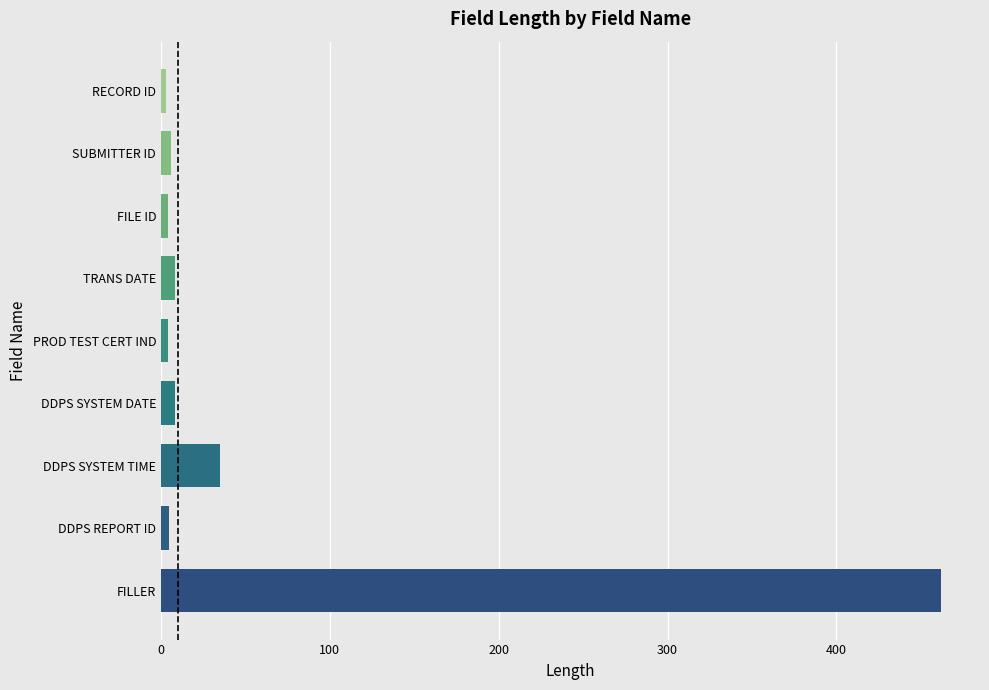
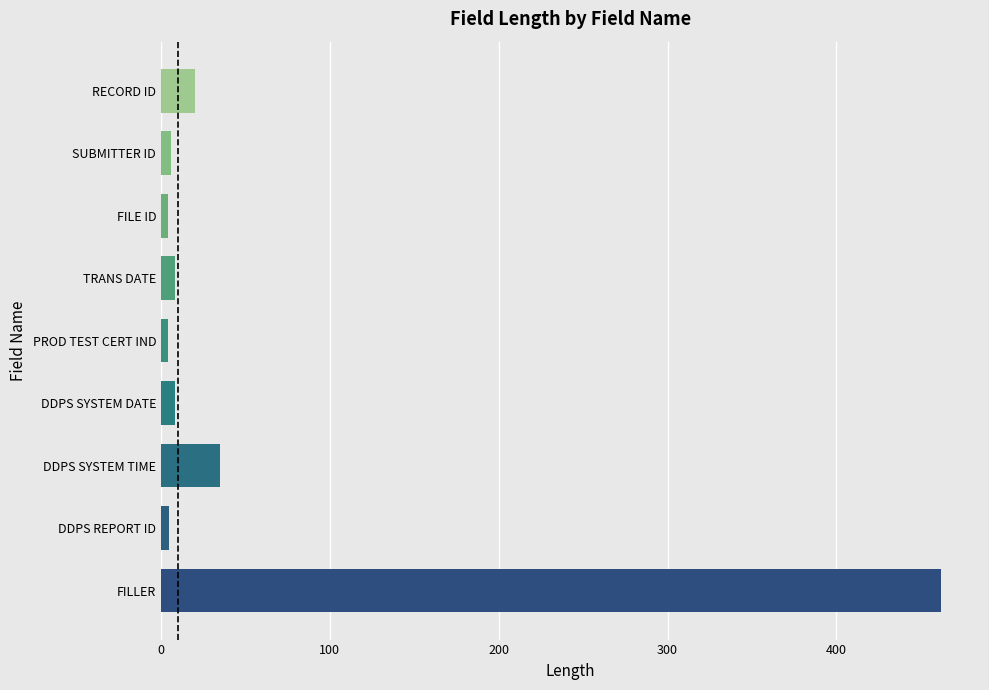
RECORD ID: 3 -> 20
